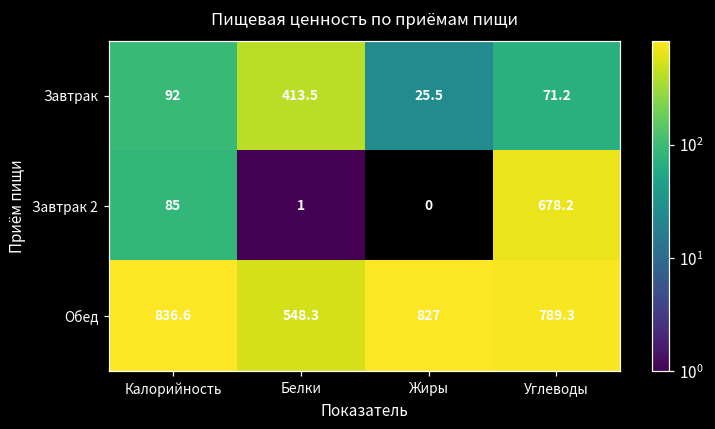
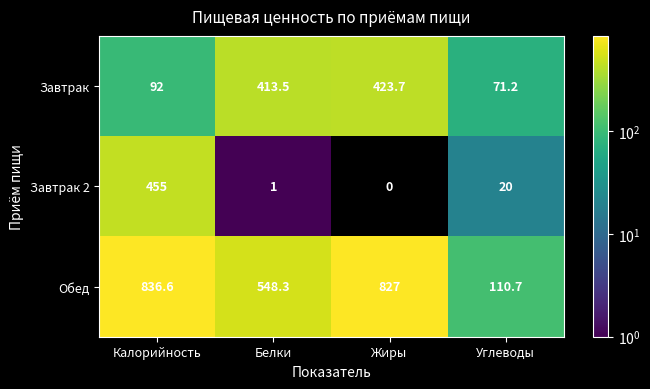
Завтрак, Жиры: 25.5 -> 423.7
Завтрак 2, Калорийность: 85 -> 455
Завтрак 2, Углеводы: 678.2 -> 20
Обед, Углеводы: 789.3 -> 110.7
